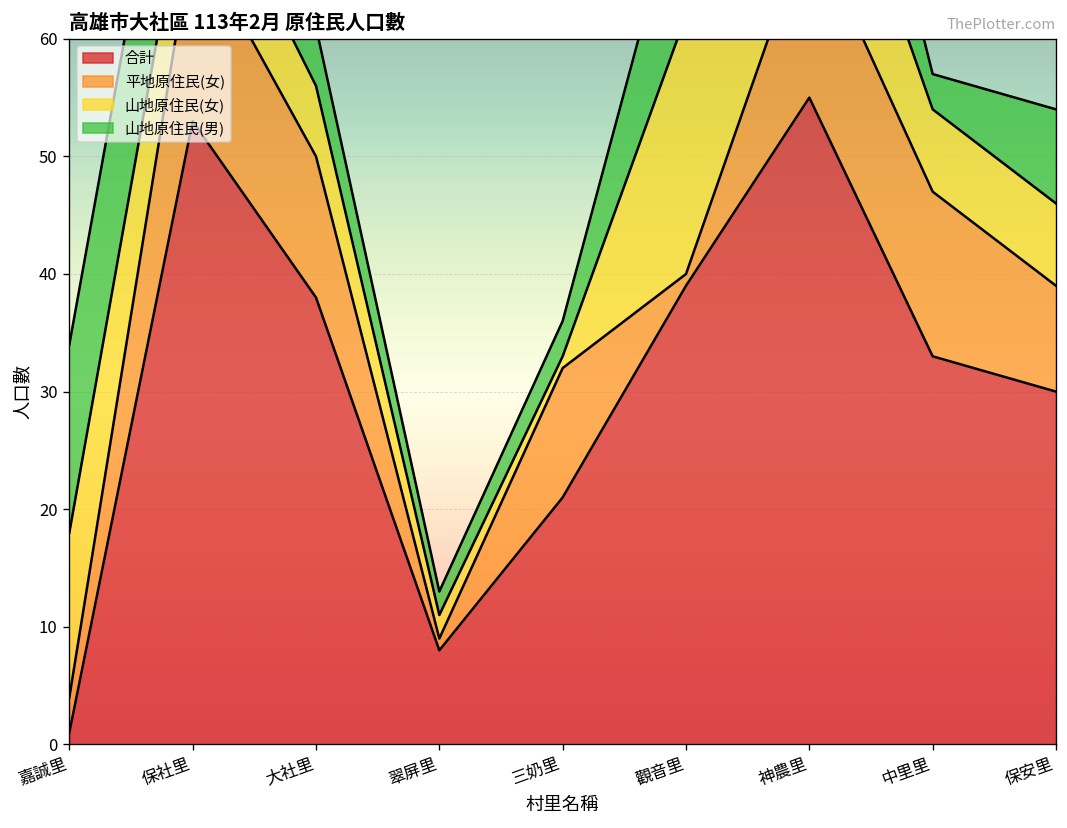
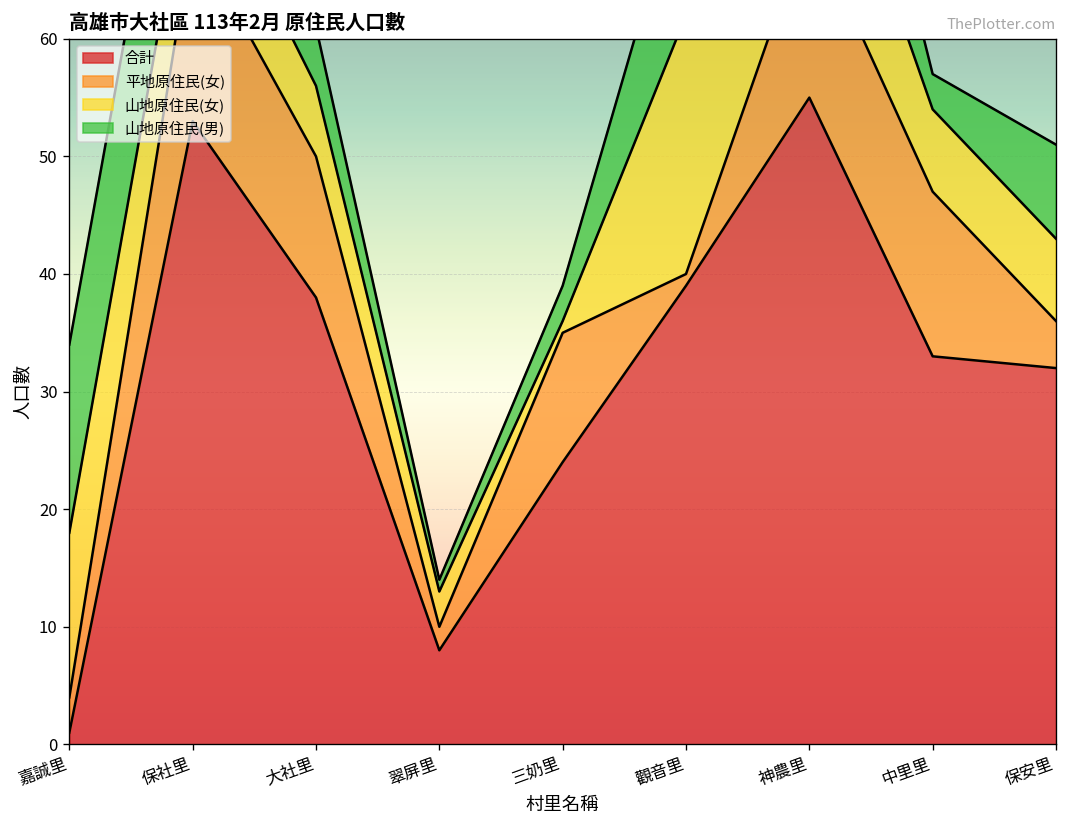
平地原住民(女), 翠屏里: 1 -> 2
山地原住民(女), 翠屏里: 2 -> 3
山地原住民(男), 翠屏里: 2 -> 1
合計, 三奶里: 21 -> 24
合計, 保安里: 30 -> 32
平地原住民(女), 保安里: 9 -> 4
